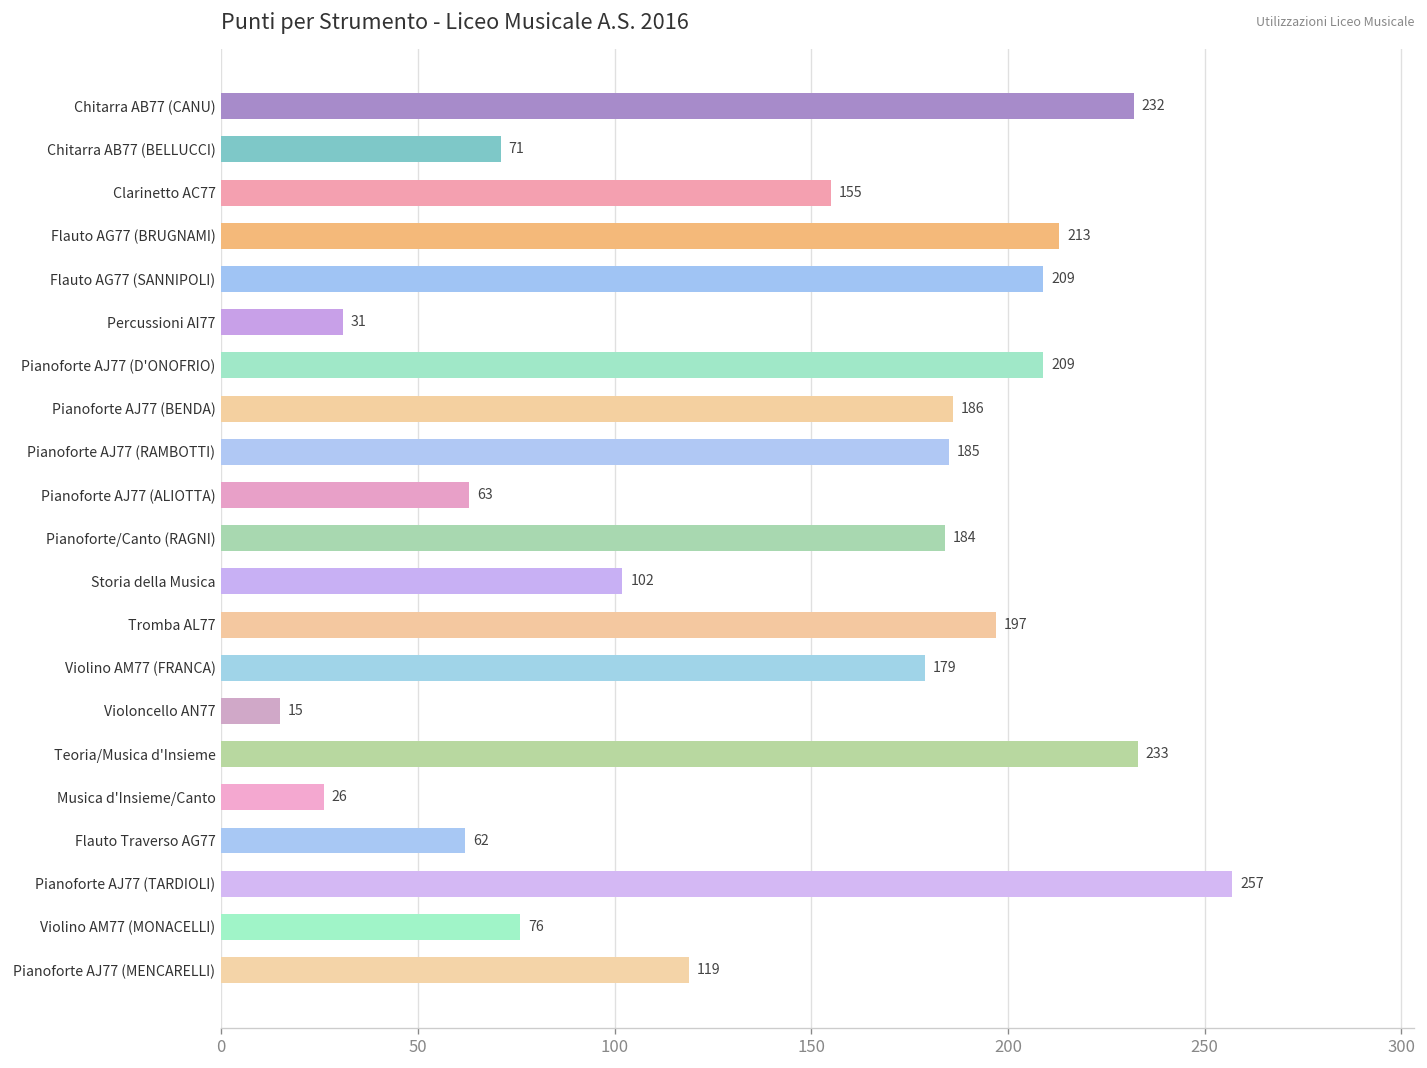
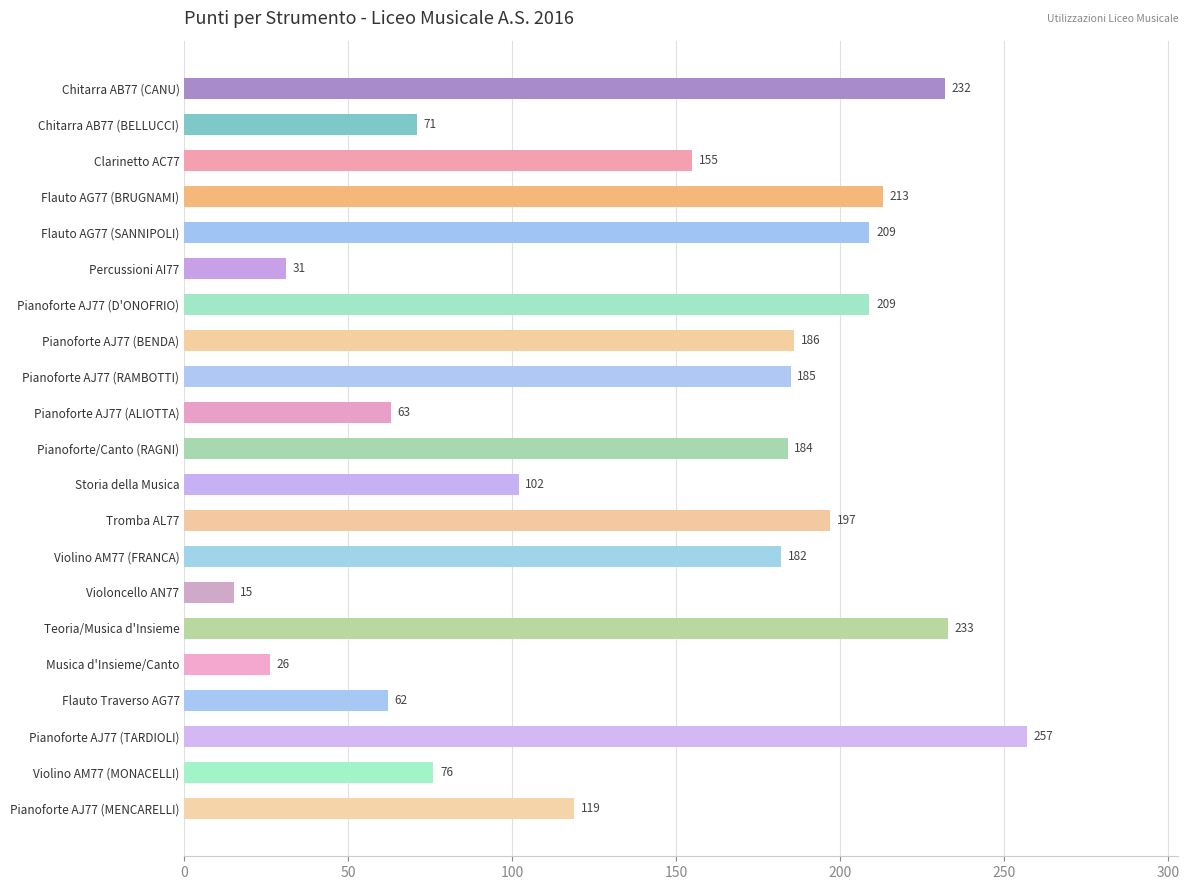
Violino AM77 (FRANCA): 179 -> 182
